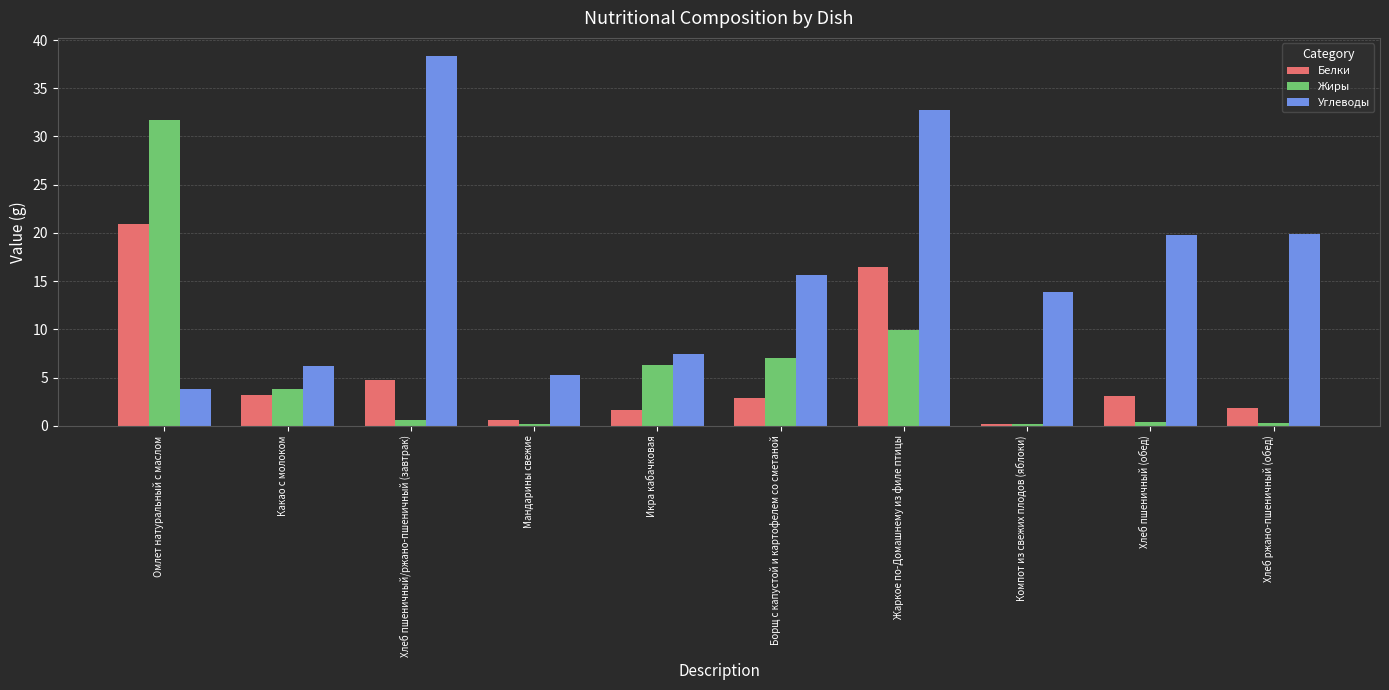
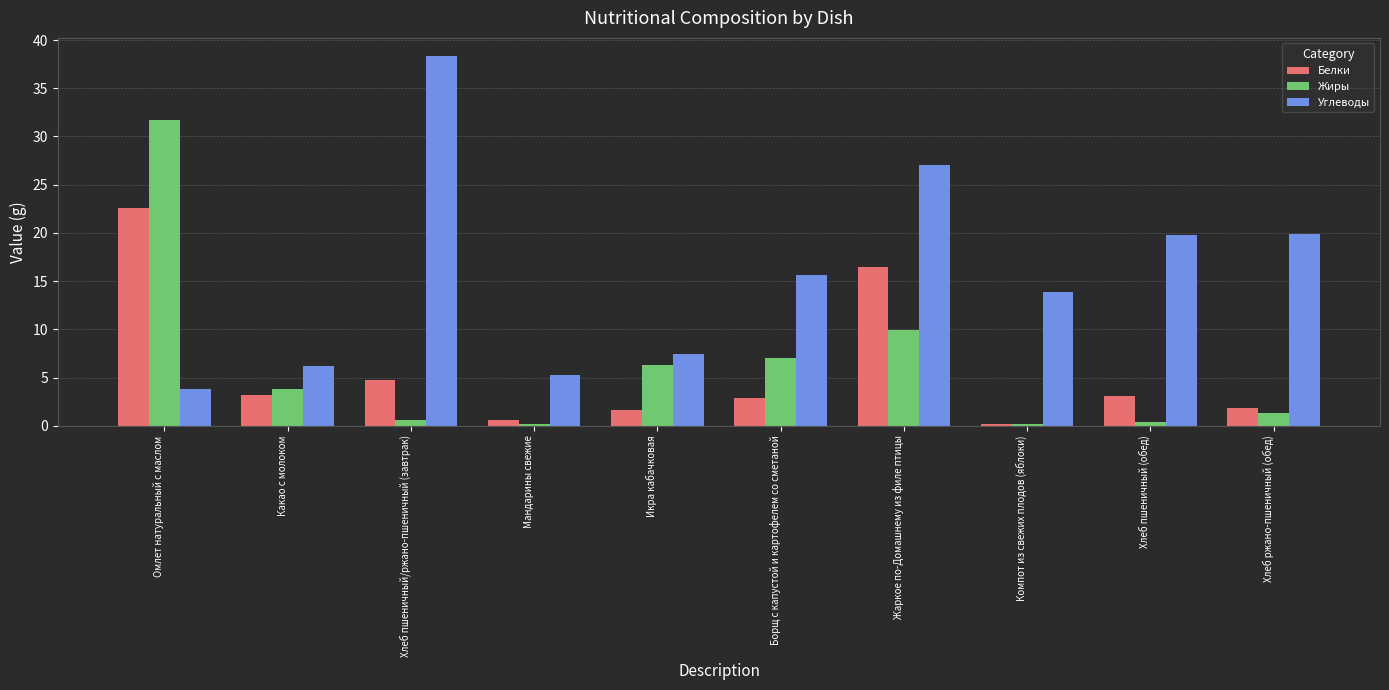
Белки, Омлет натуральный с маслом: 21 -> 23
Углеводы, Жаркое по-Домашнему из филе птицы: 33 -> 27
Жиры, Хлеб ржано-пшеничный (обед): 0 -> 1
